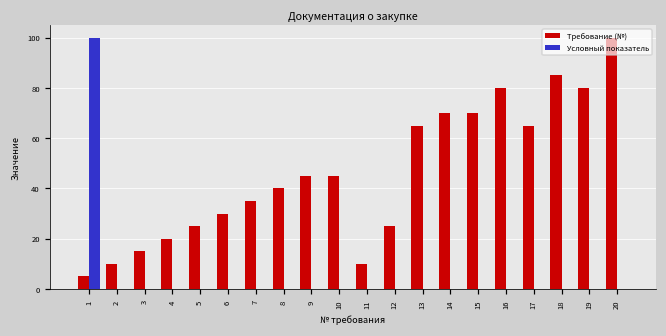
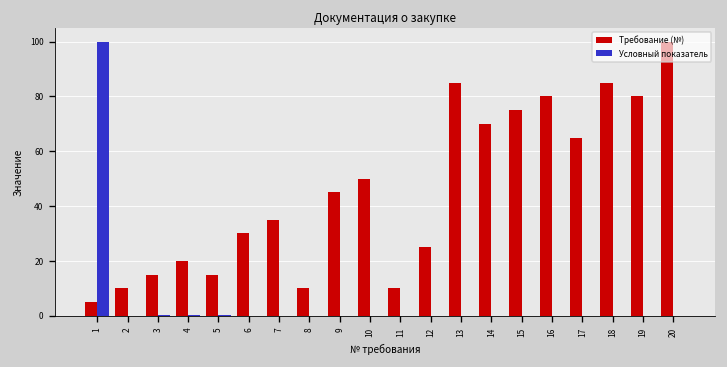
Требование (№), 5: 25 -> 15
Требование (№), 8: 40 -> 10
Требование (№), 10: 45 -> 50
Требование (№), 13: 65 -> 85
Требование (№), 15: 70 -> 75
